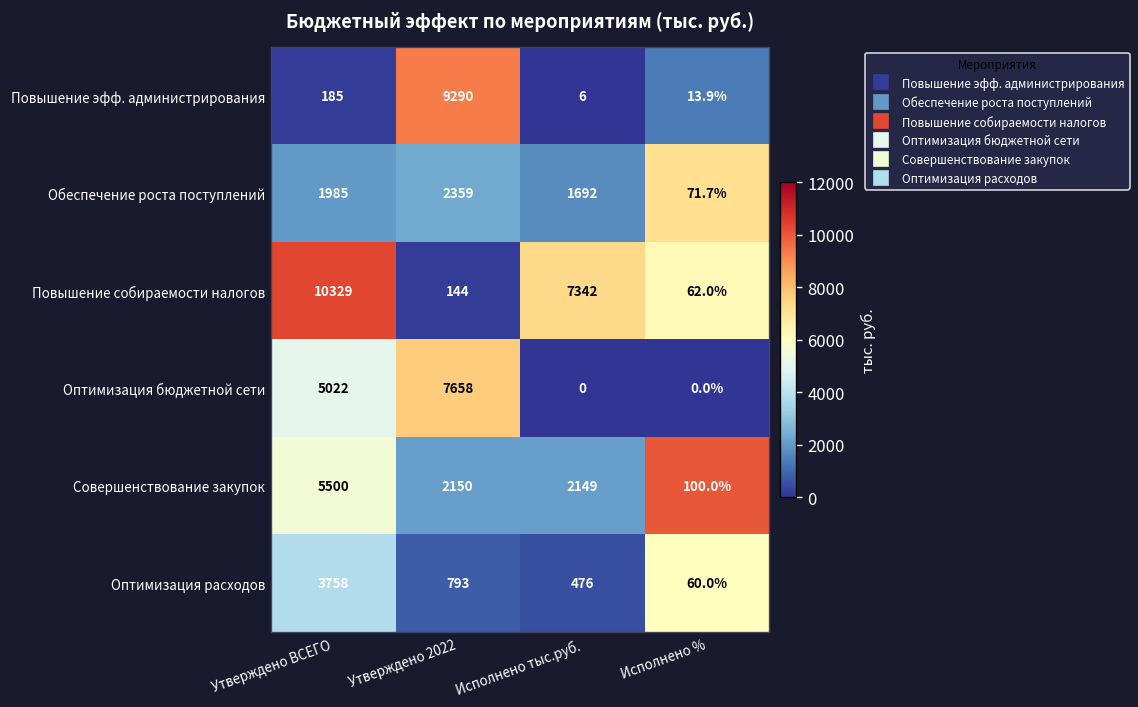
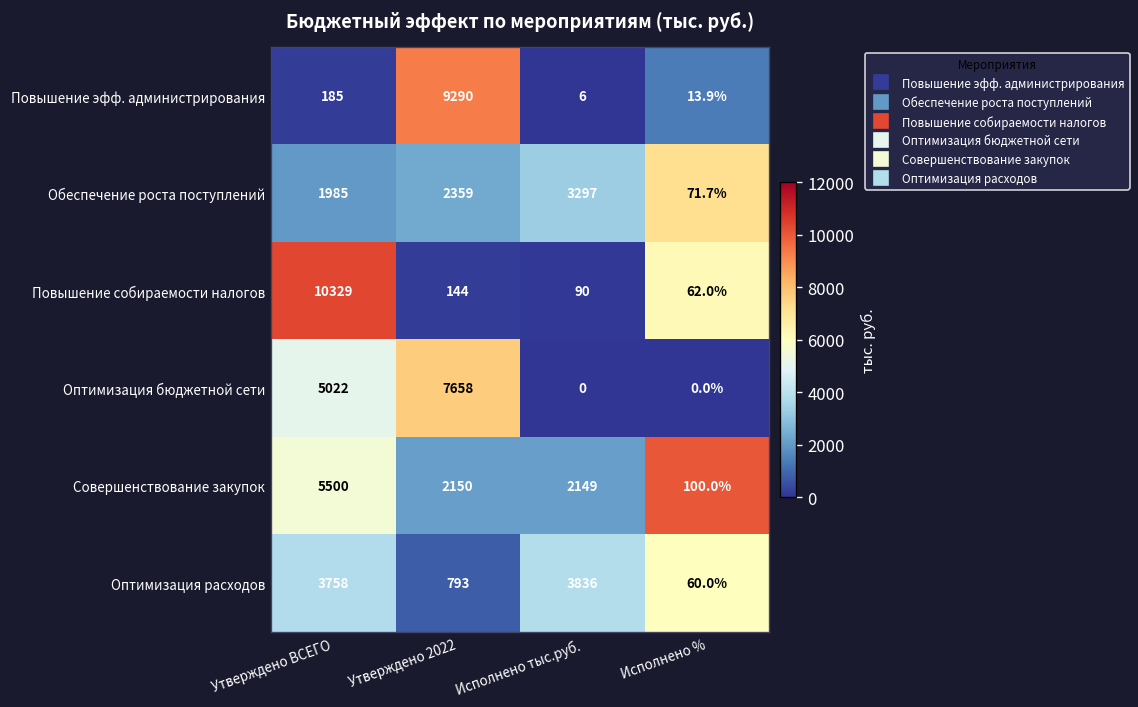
Обеспечение роста поступлений, Исполнено тыс.руб.: 1692 -> 3297
Повышение собираемости налогов, Исполнено тыс.руб.: 7342 -> 90
Оптимизация расходов, Исполнено тыс.руб.: 476 -> 3836
